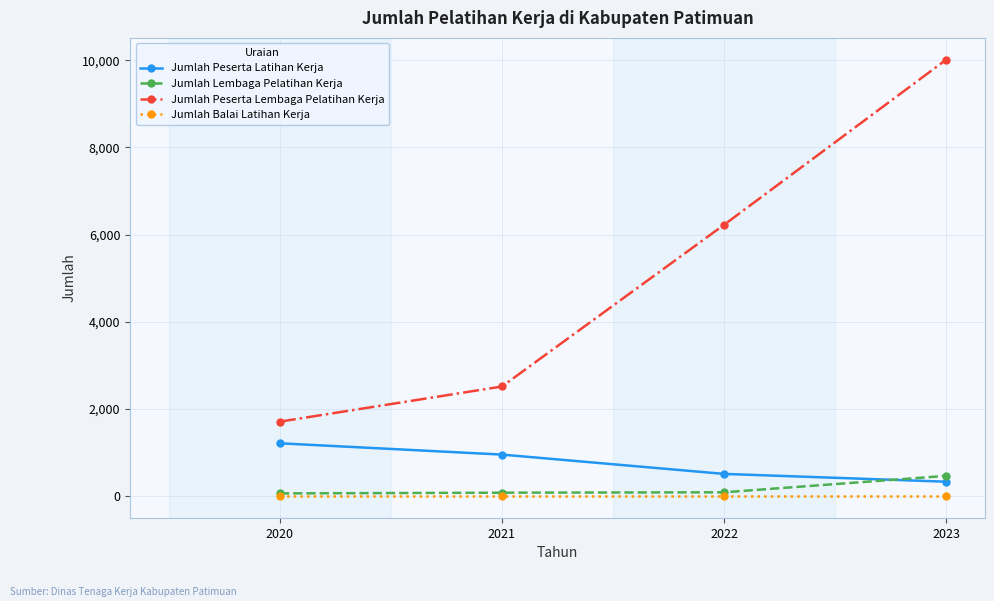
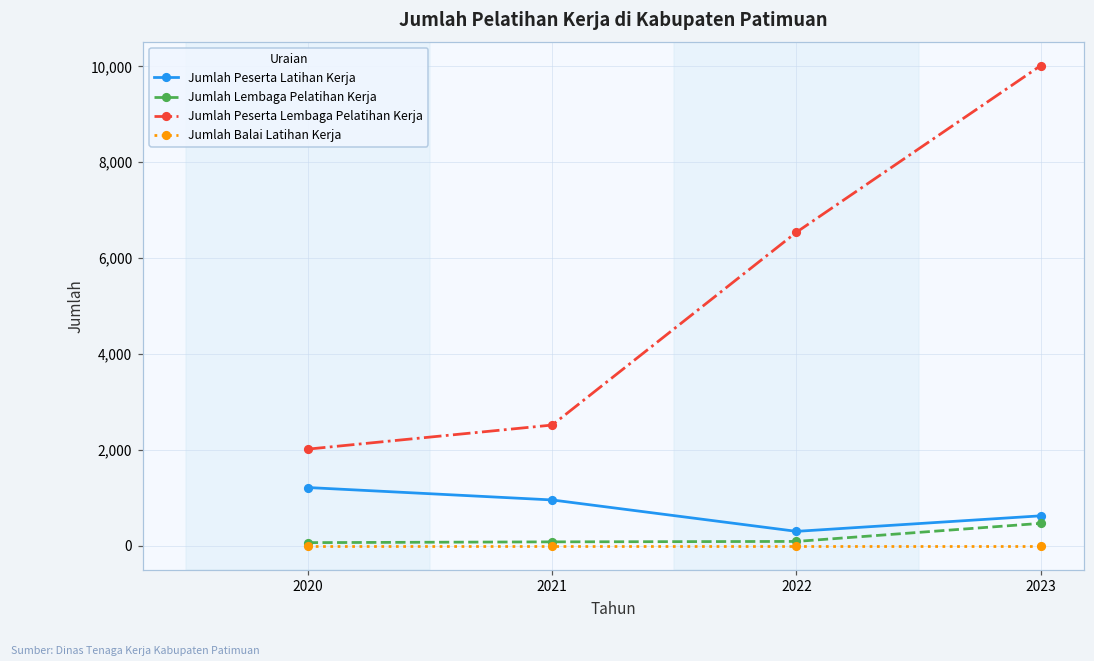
Jumlah Peserta Lembaga Pelatihan Kerja, 2020: 1,700 -> 2,000
Jumlah Peserta Latihan Kerja, 2022: 500 -> 300
Jumlah Peserta Lembaga Pelatihan Kerja, 2022: 6,200 -> 6,500
Jumlah Peserta Latihan Kerja, 2023: 300 -> 600
